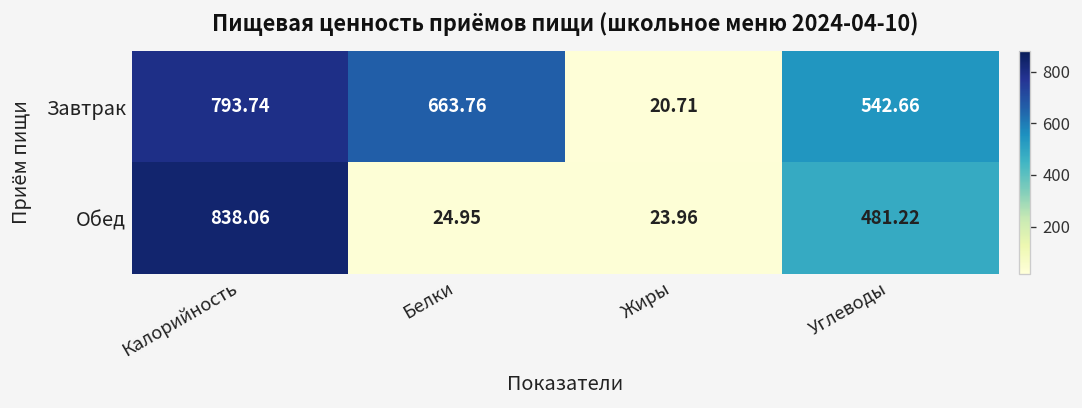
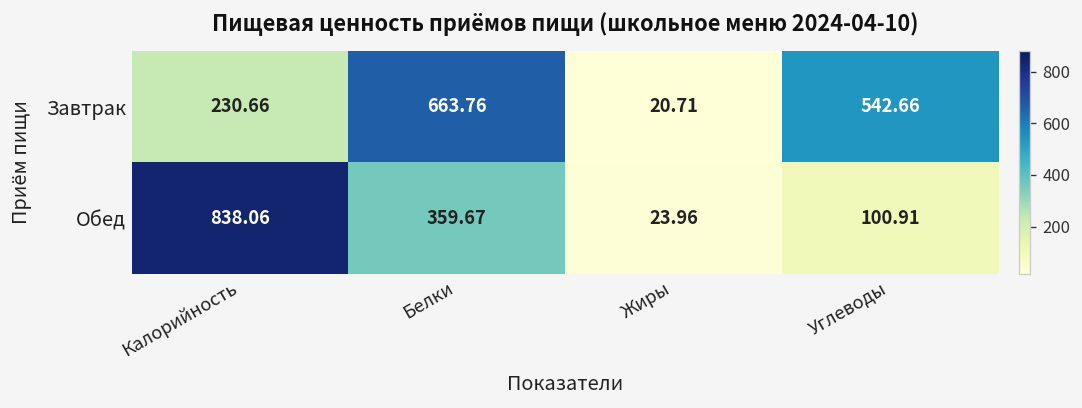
Завтрак, Калорийность: 793.74 -> 230.66
Обед, Белки: 24.95 -> 359.67
Обед, Углеводы: 481.22 -> 100.91
